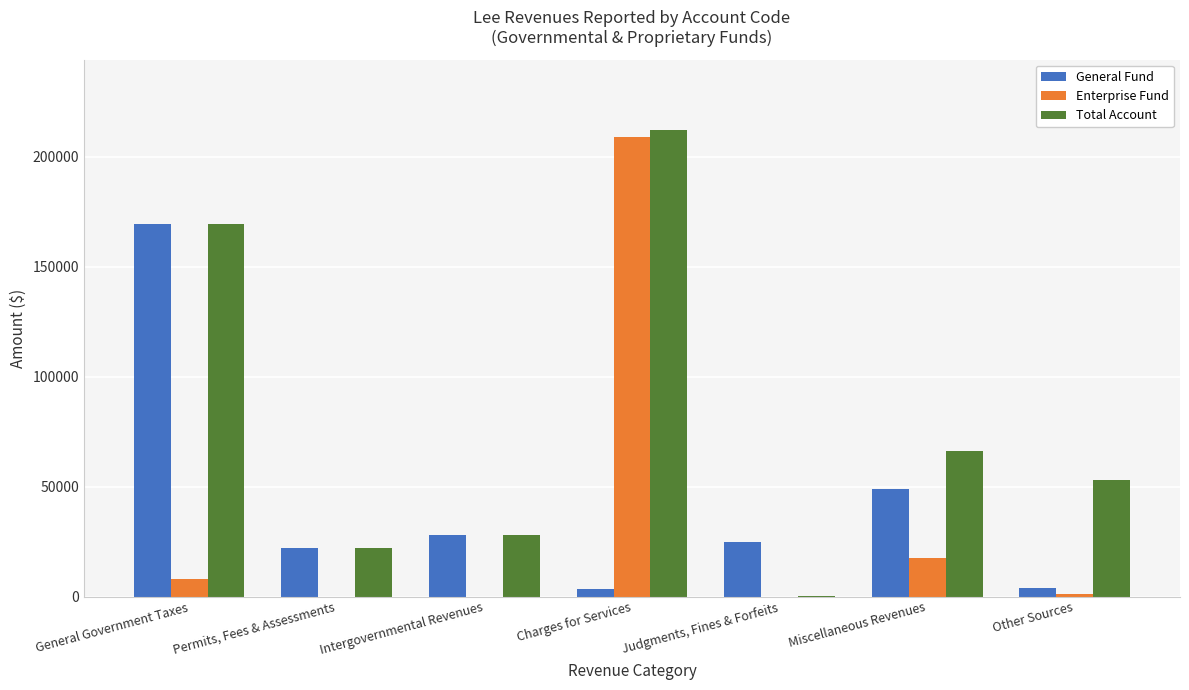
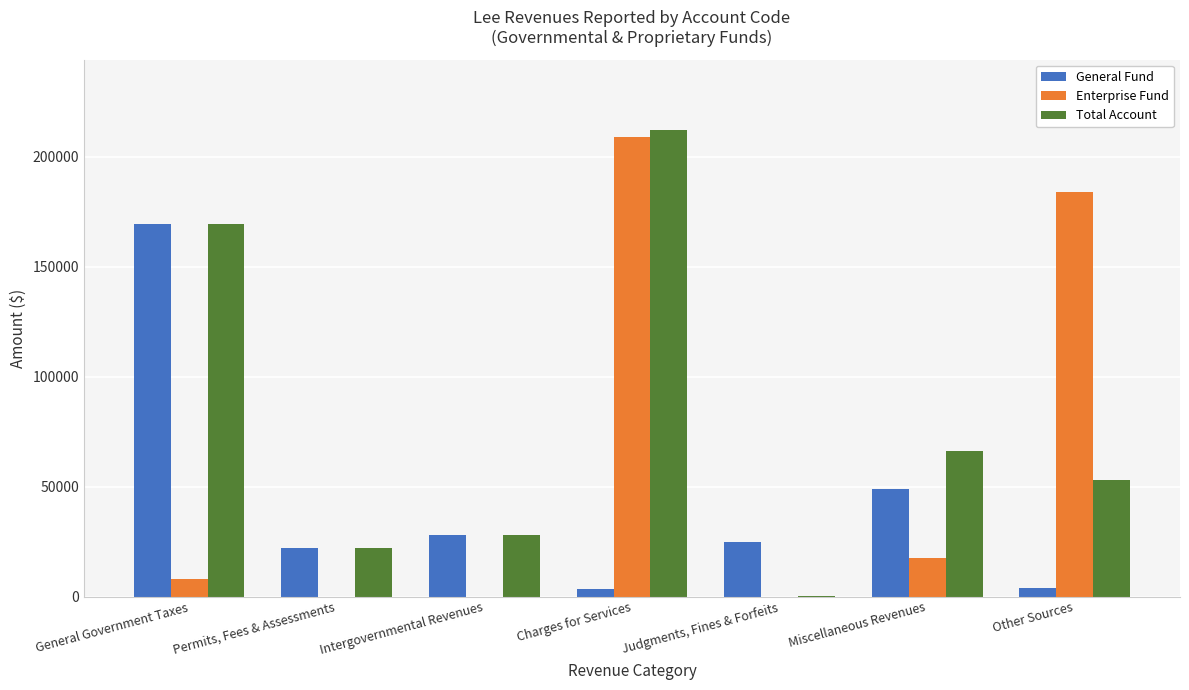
Enterprise Fund, Other Sources: 1000 -> 184000
